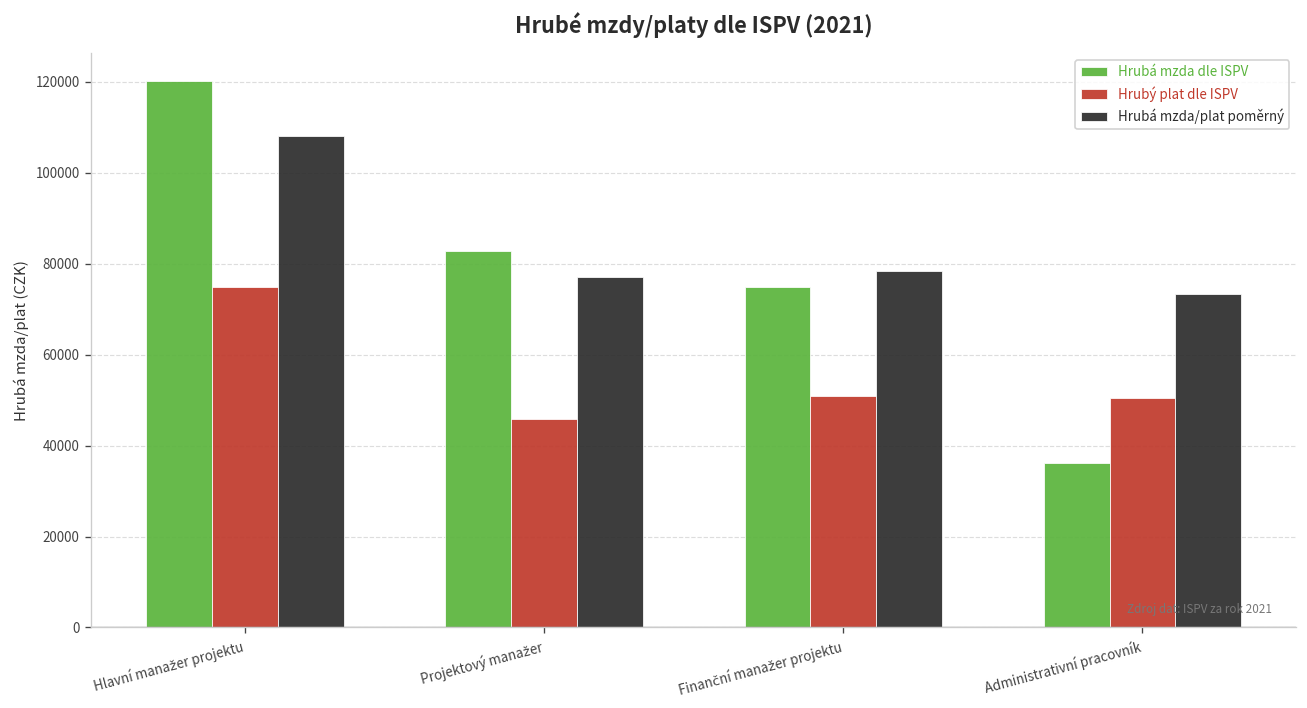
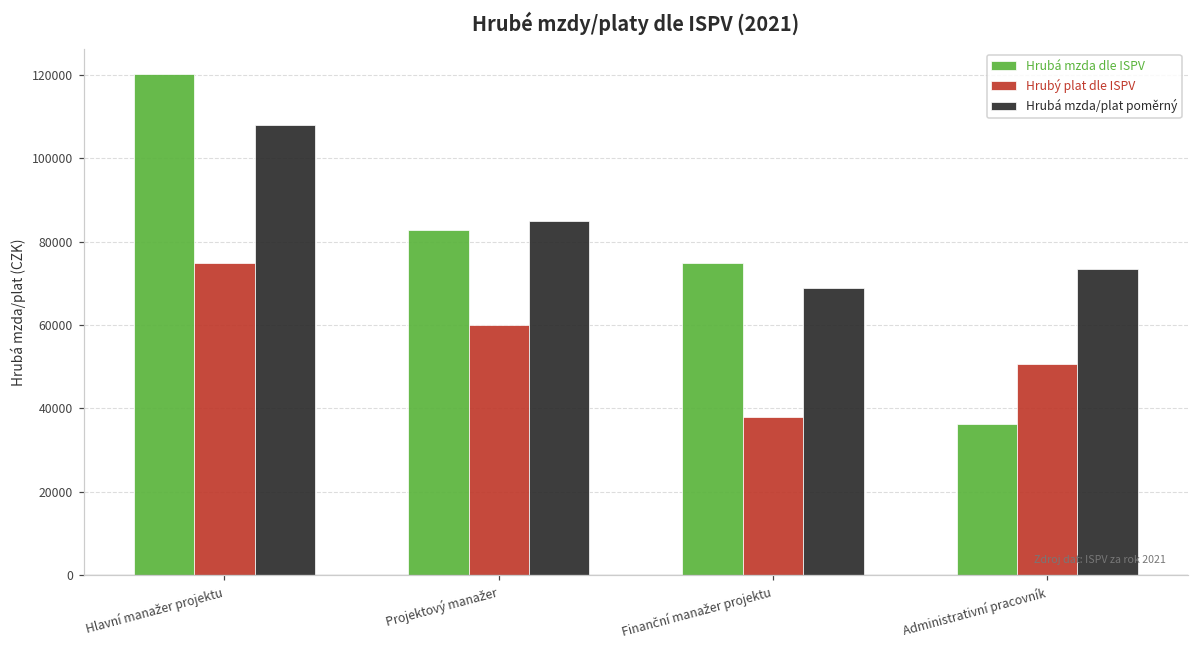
Hrubý plat dle ISPV, Projektový manažer: 46000 -> 60000
Hrubá mzda/plat poměrný, Projektový manažer: 77000 -> 85000
Hrubý plat dle ISPV, Finanční manažer projektu: 51000 -> 38000
Hrubá mzda/plat poměrný, Finanční manažer projektu: 78000 -> 69000
